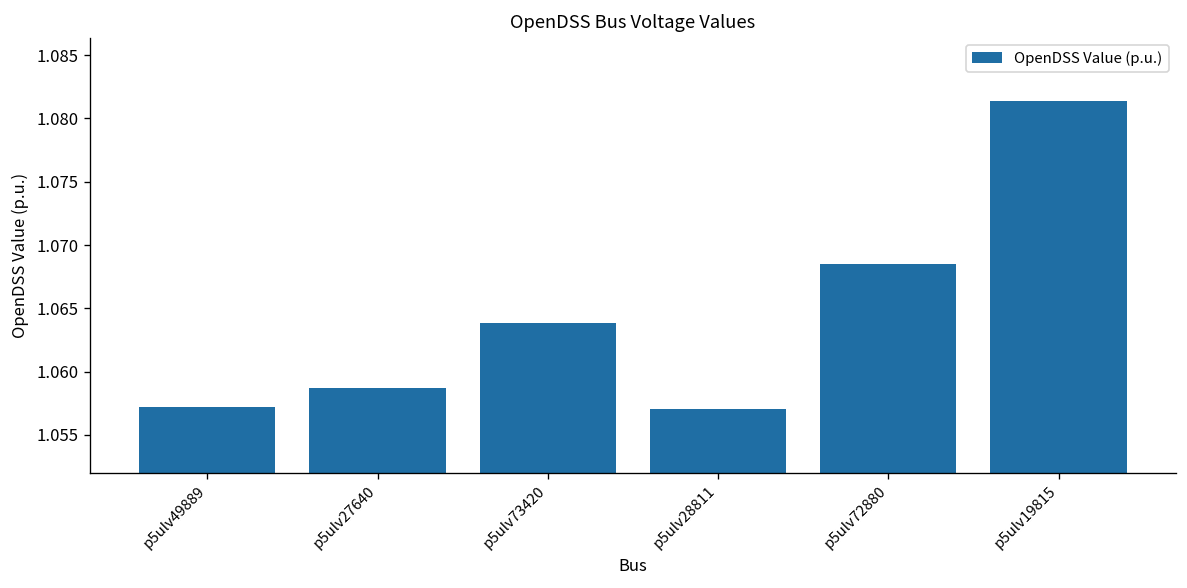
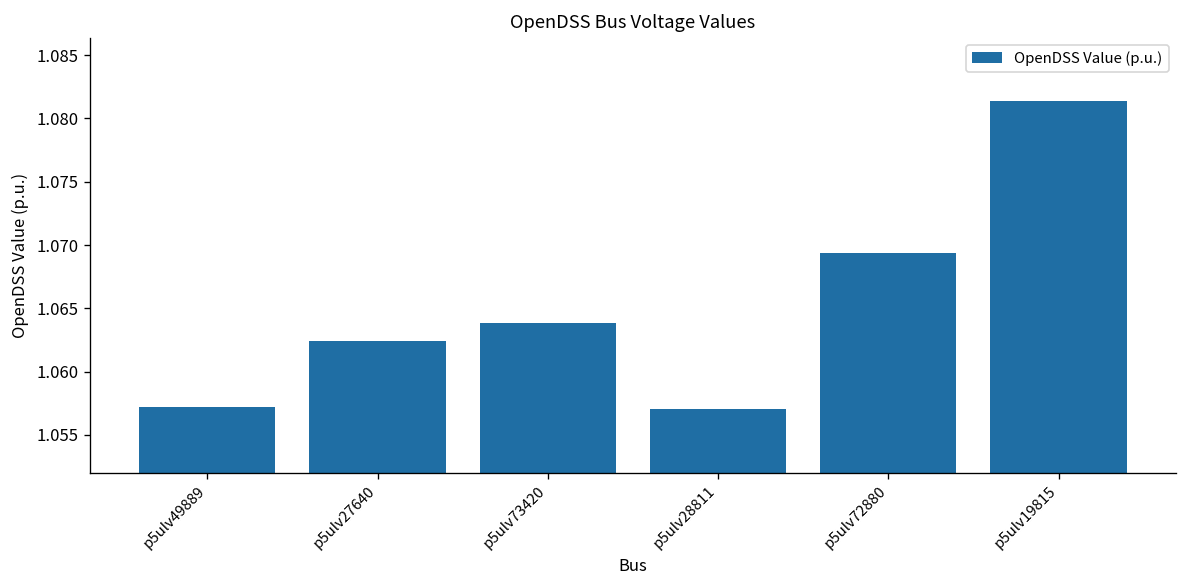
p5ulv27640: 1.0587 -> 1.0624
p5ulv72880: 1.0685 -> 1.0693
